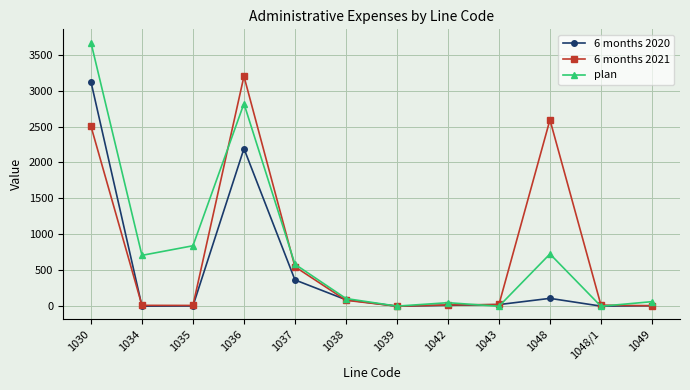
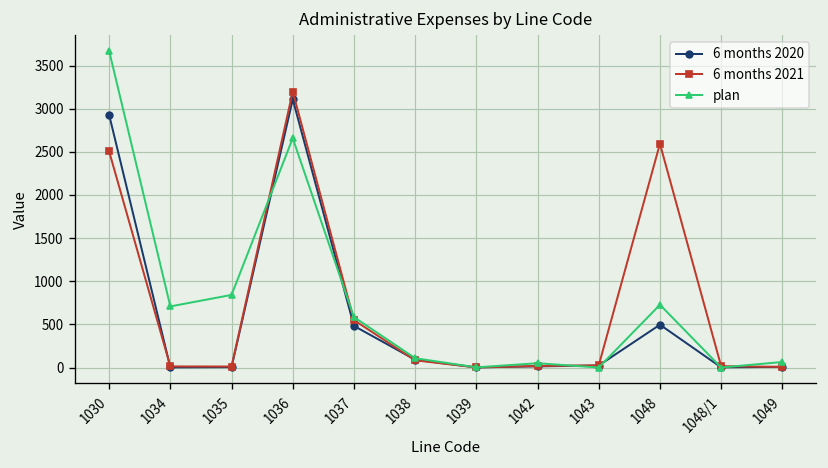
6 months 2020, 1030: 3100 -> 2900
6 months 2020, 1036: 2200 -> 3100
plan, 1036: 2800 -> 2700
6 months 2020, 1037: 400 -> 500
6 months 2020, 1048: 100 -> 500
